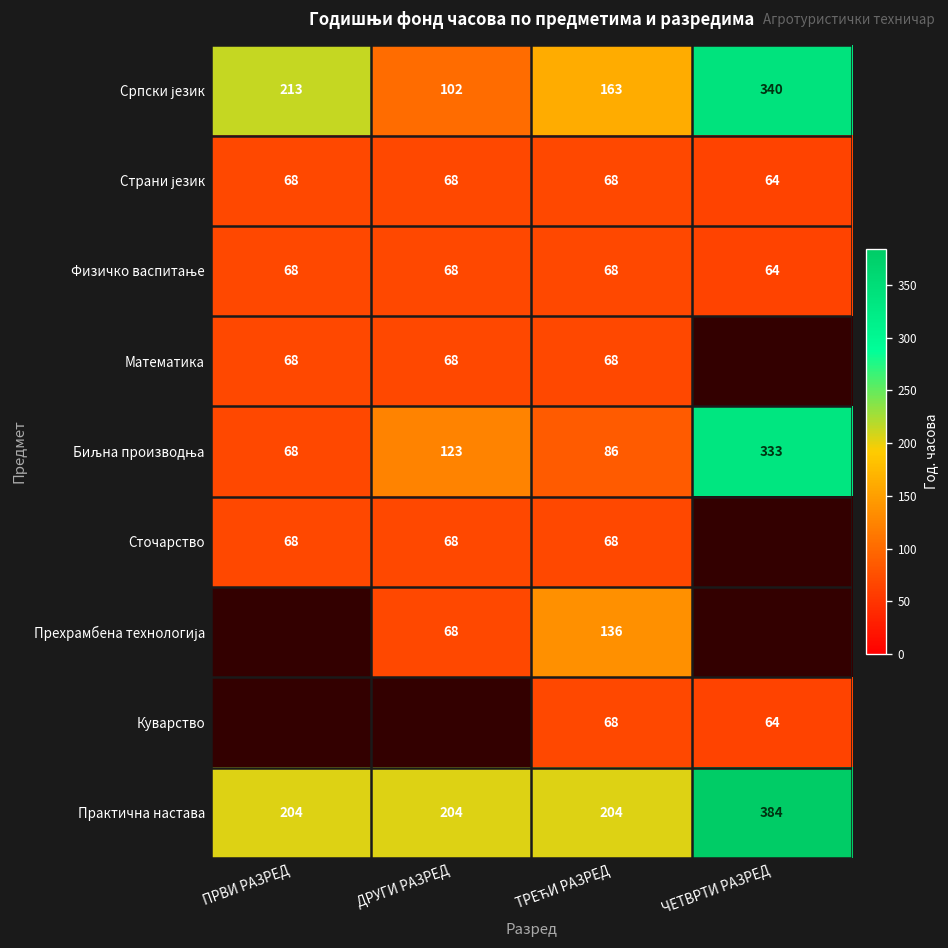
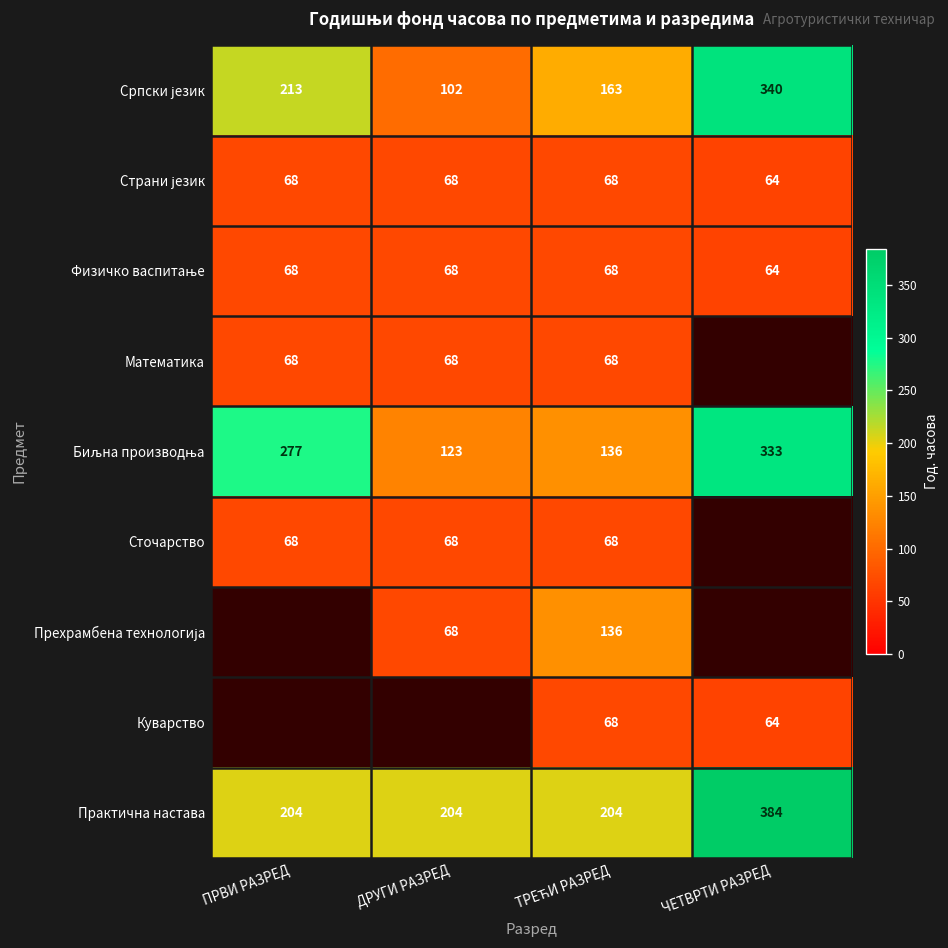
Биљна производња, ПРВИ РАЗРЕД: 68 -> 277
Биљна производња, ТРЕЋИ РАЗРЕД: 86 -> 136
